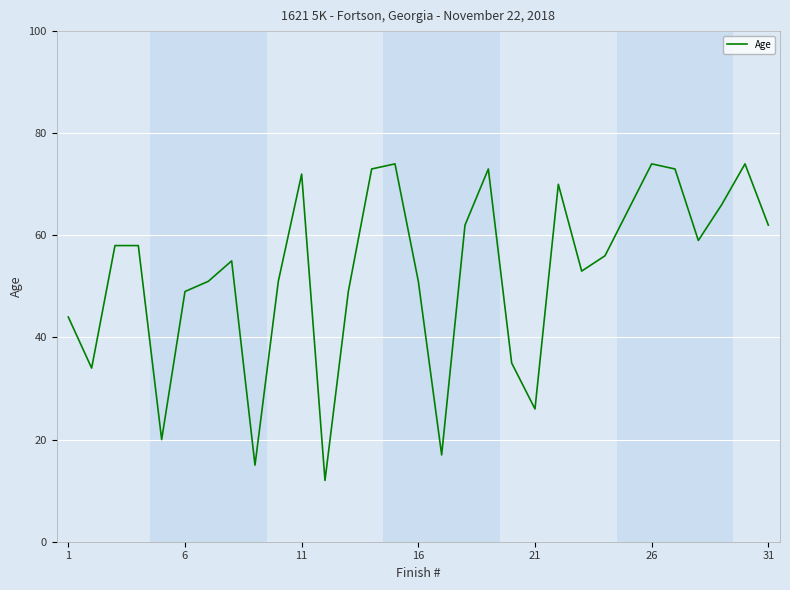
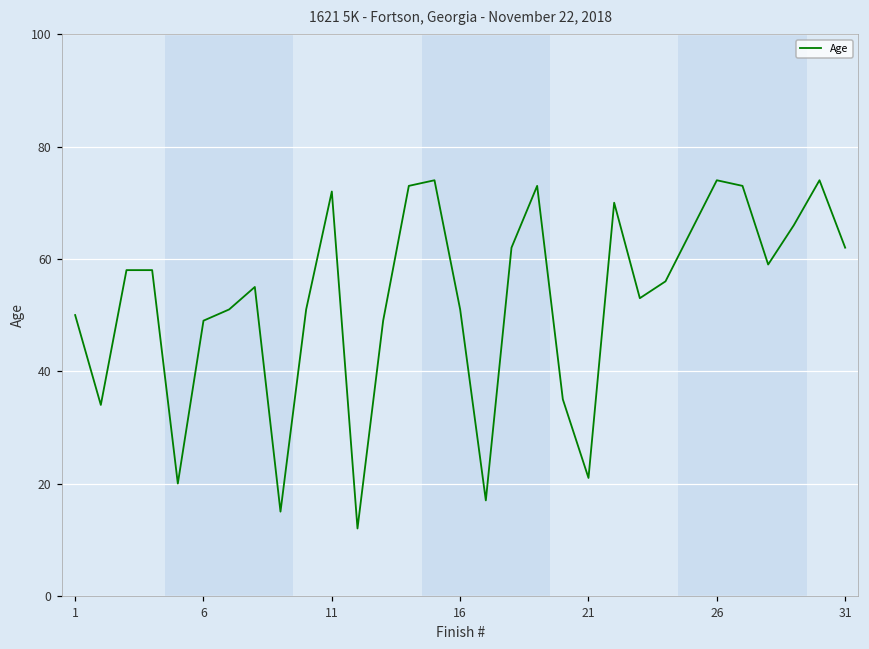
1: 44 -> 50
21: 26 -> 21
